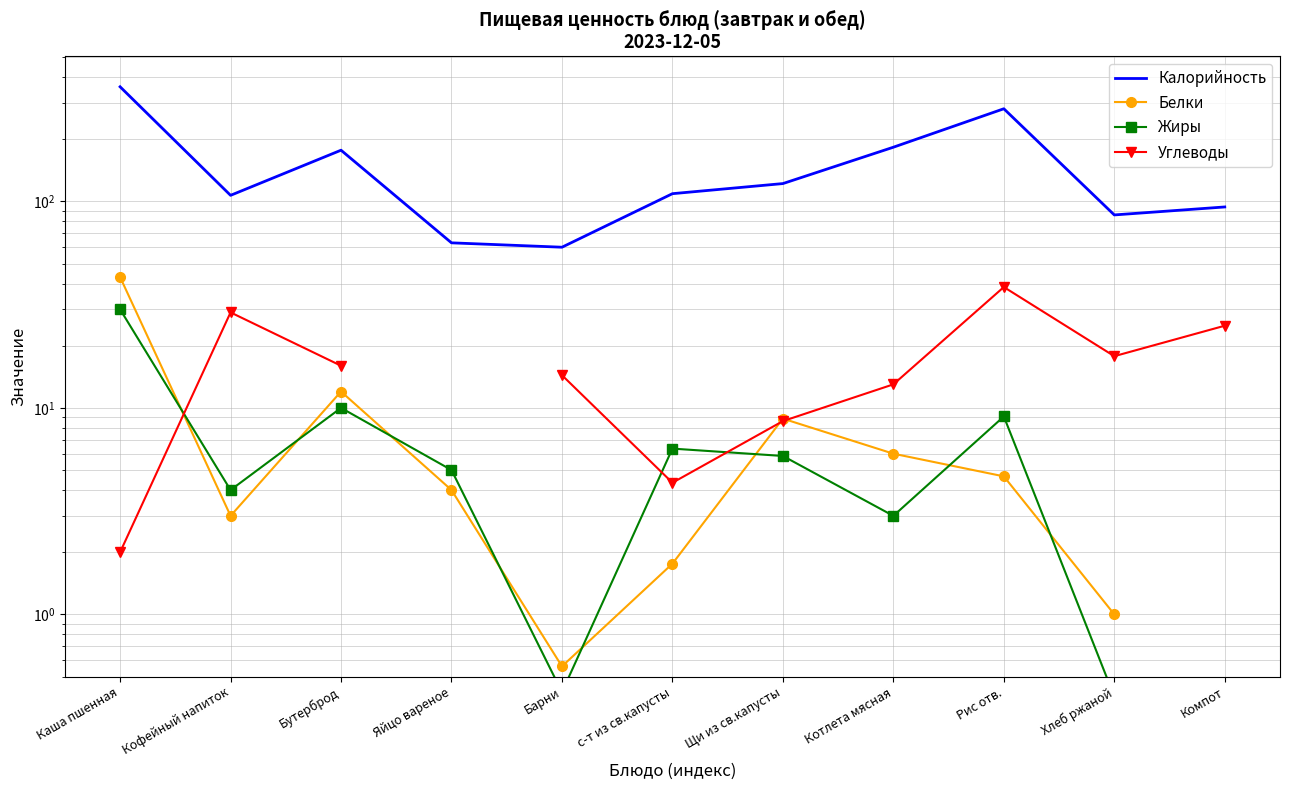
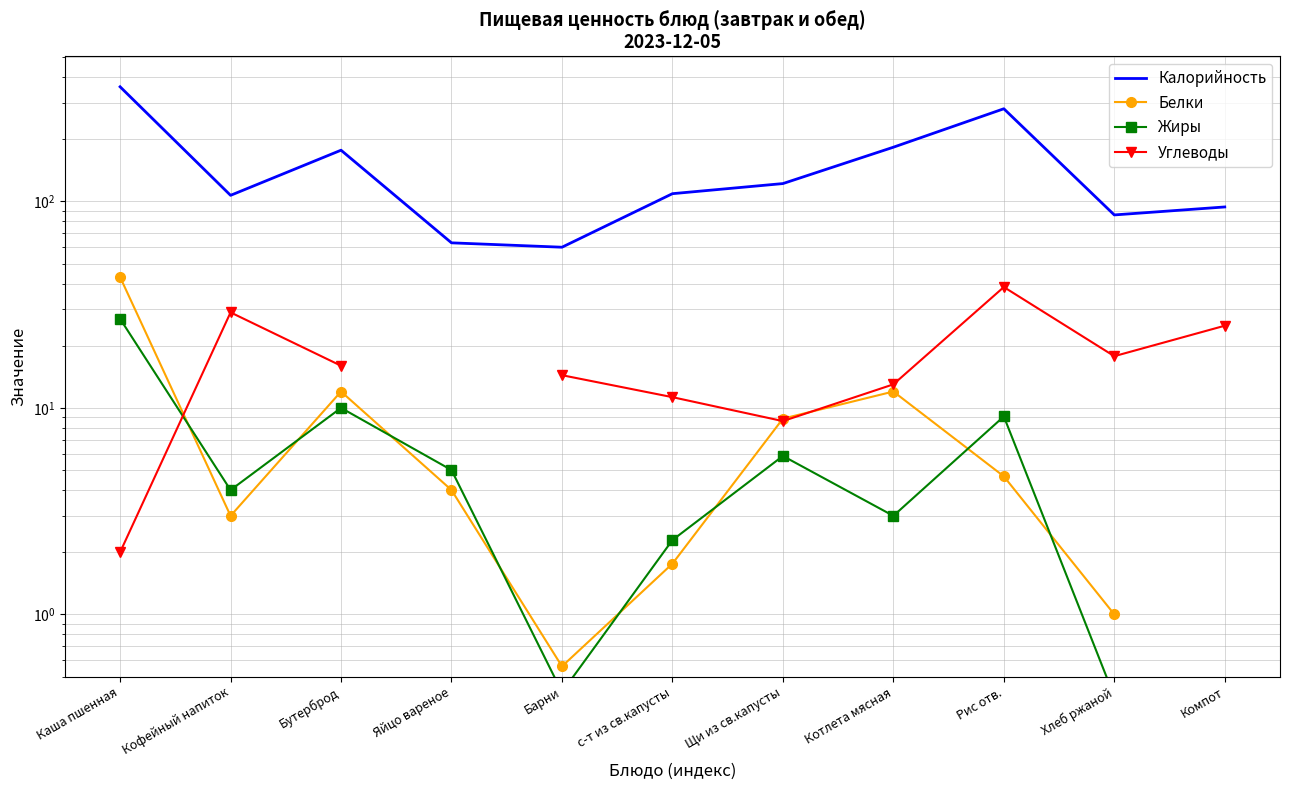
Жиры, Каша пшенная: 30 -> 27
Жиры, с-т из св.капусты: 6.4 -> 2.3
Углеводы, с-т из св.капусты: 4.3 -> 11
Белки, Котлета мясная: 6 -> 12
